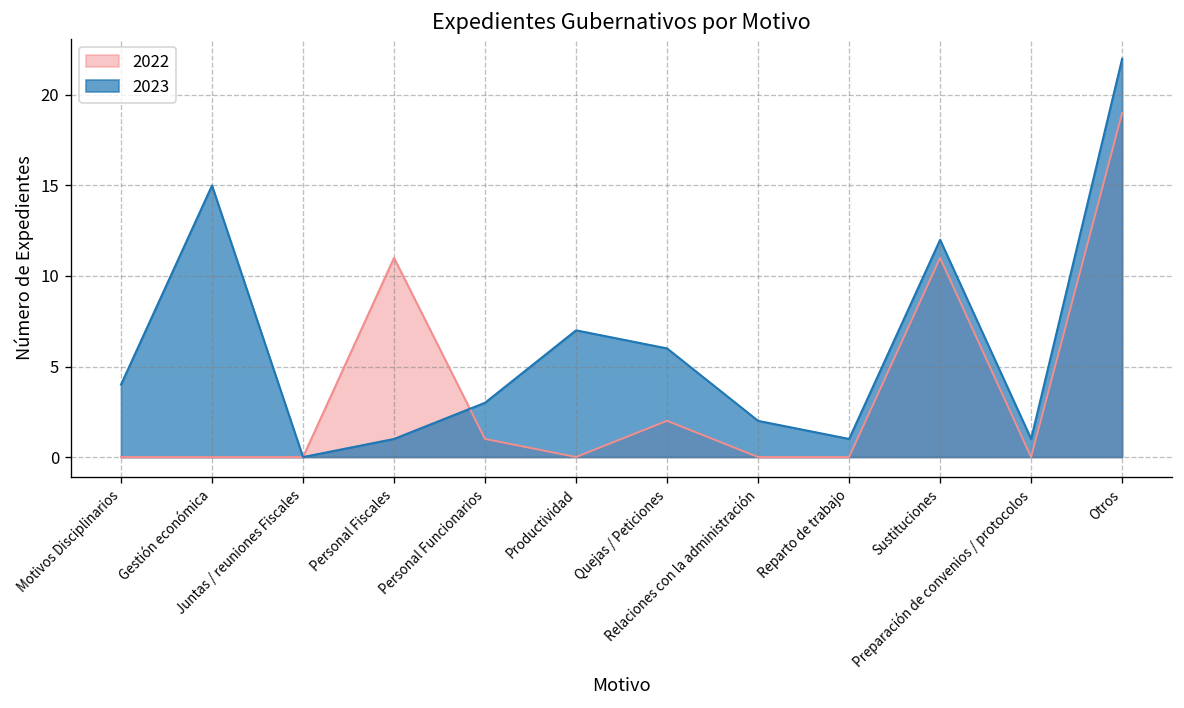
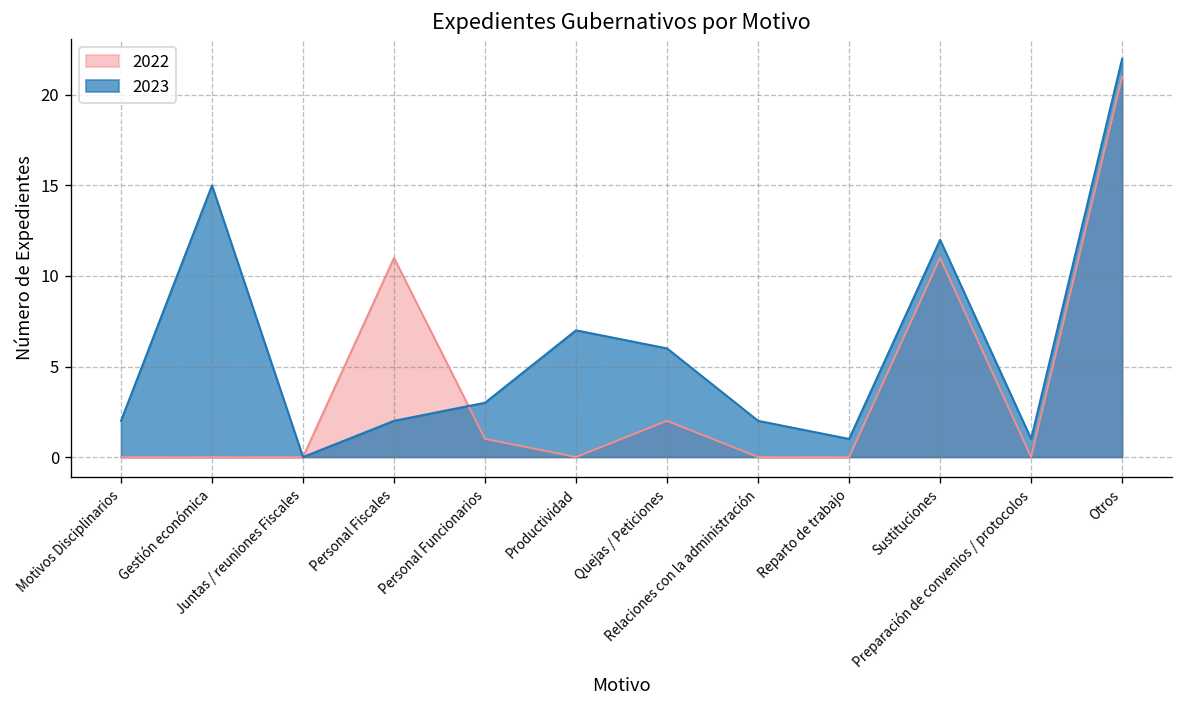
2023, Motivos Disciplinarios: 4 -> 2
2023, Personal Fiscales: 1 -> 2
2022, Otros: 19 -> 21
